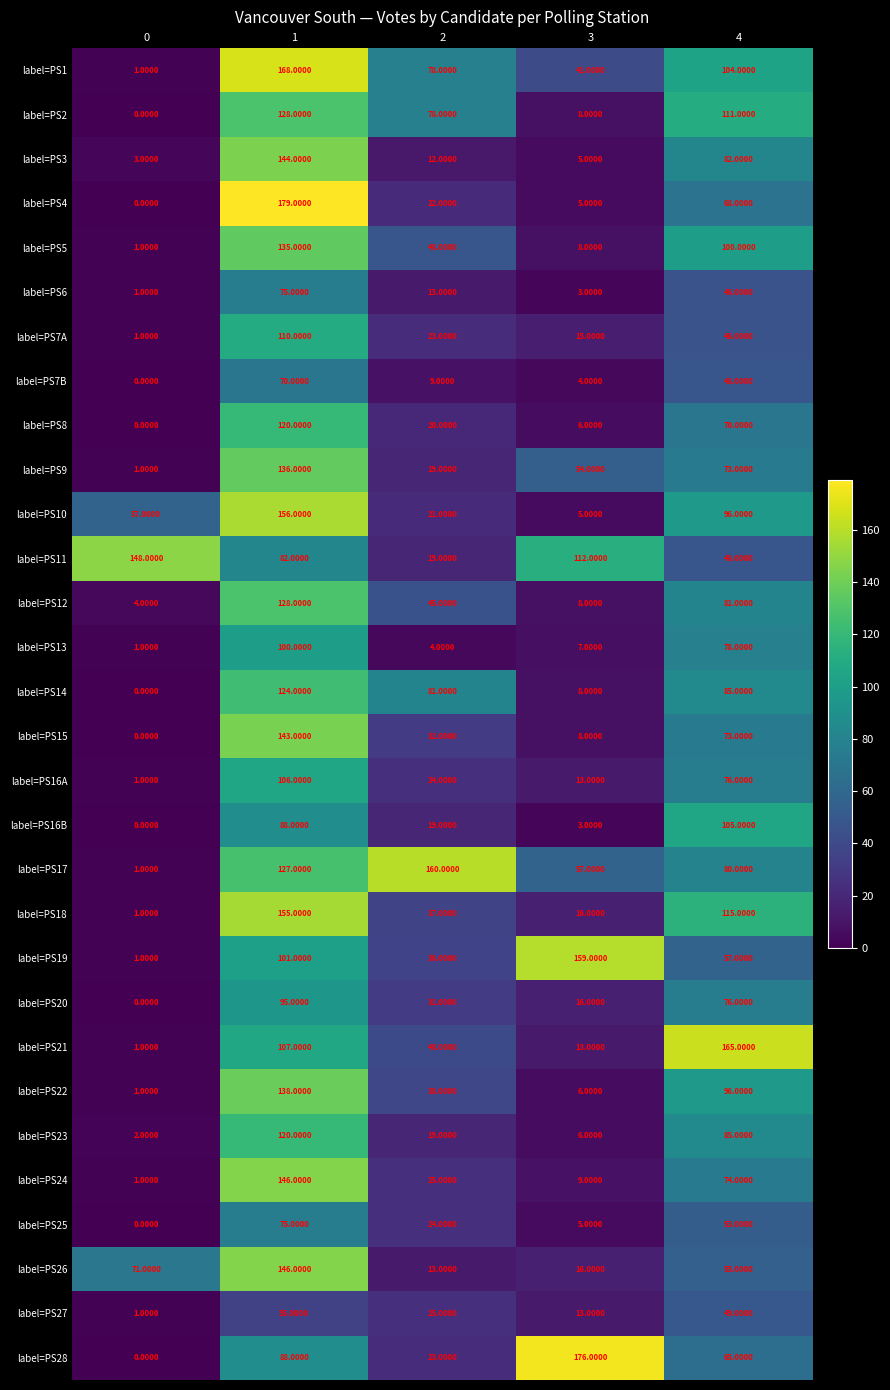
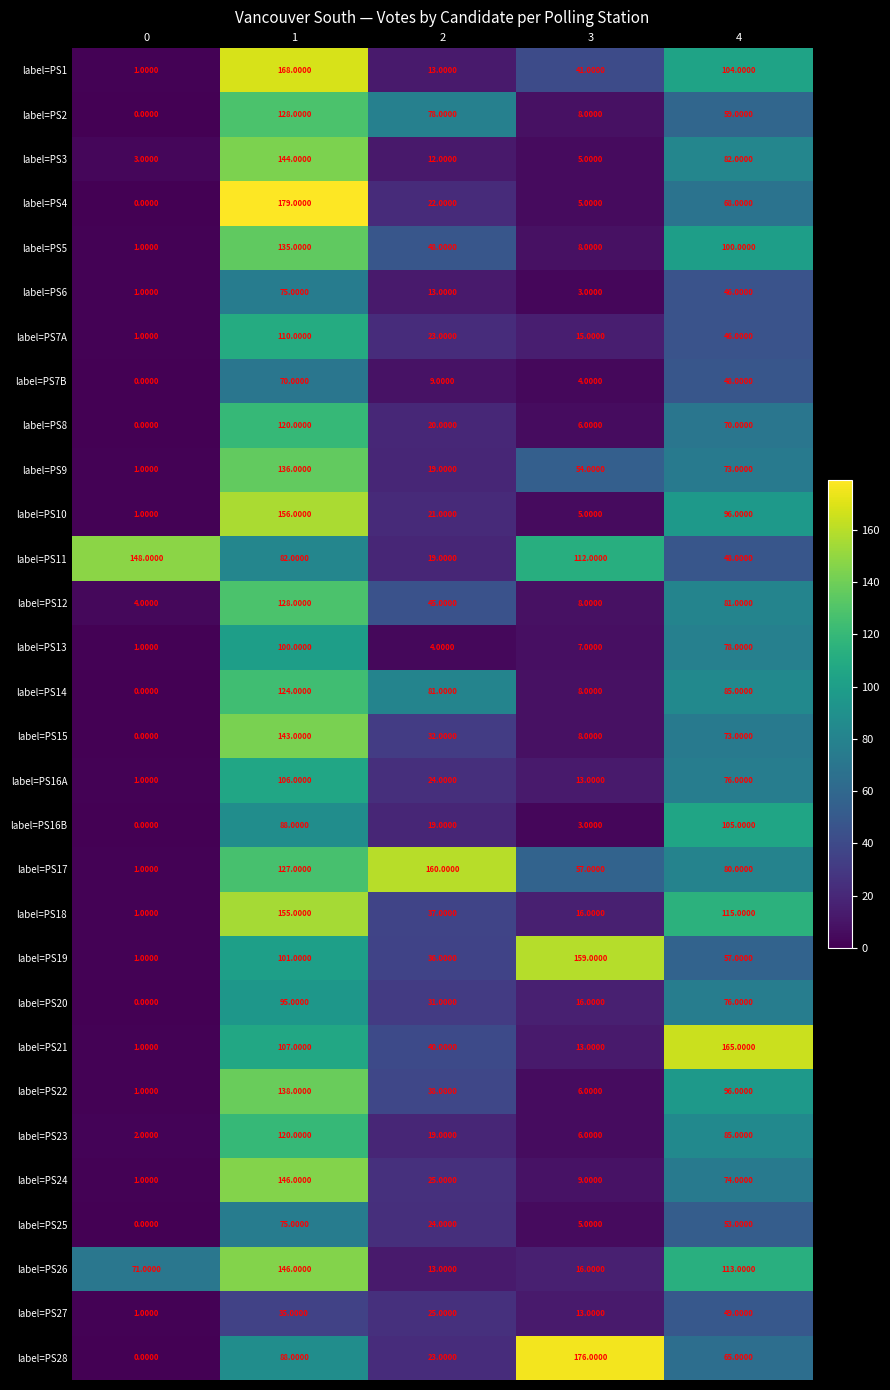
label=PS1, 2: 78.0000 -> 13.0000
label=PS2, 4: 111.0000 -> 59.0000
label=PS10, 0: 57.0000 -> 1.0000
label=PS26, 4: 55.0000 -> 113.0000
